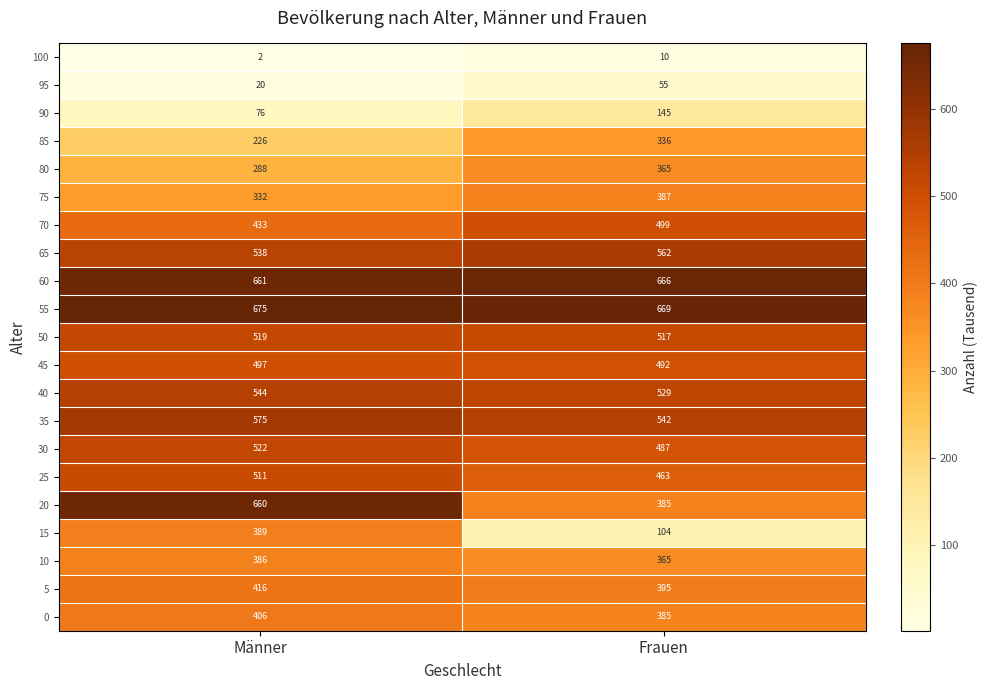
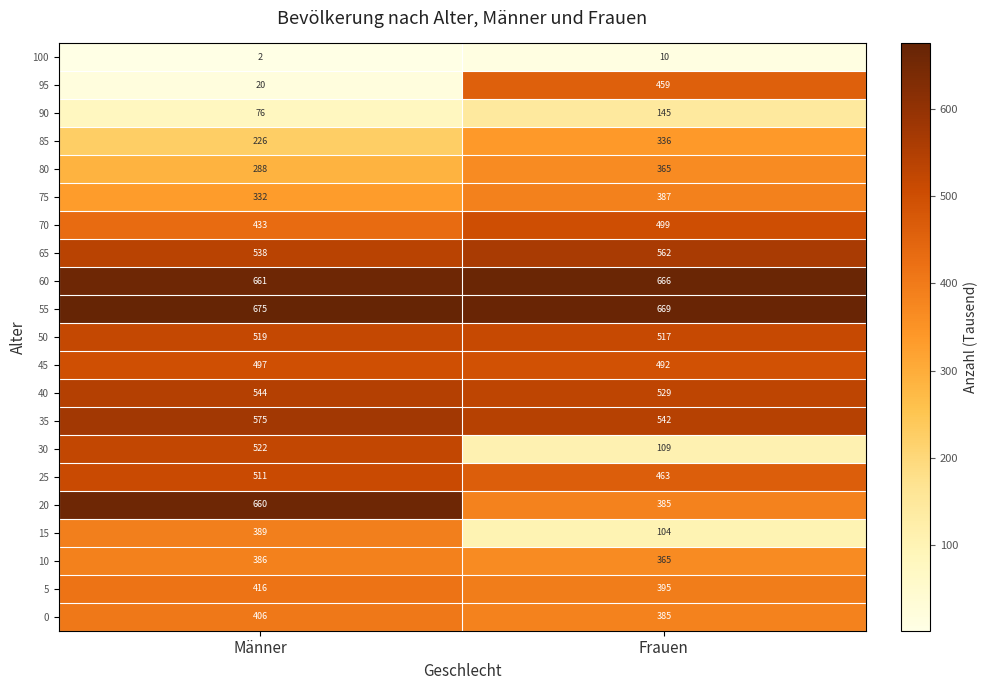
95, Frauen: 55 -> 459
30, Frauen: 487 -> 109
